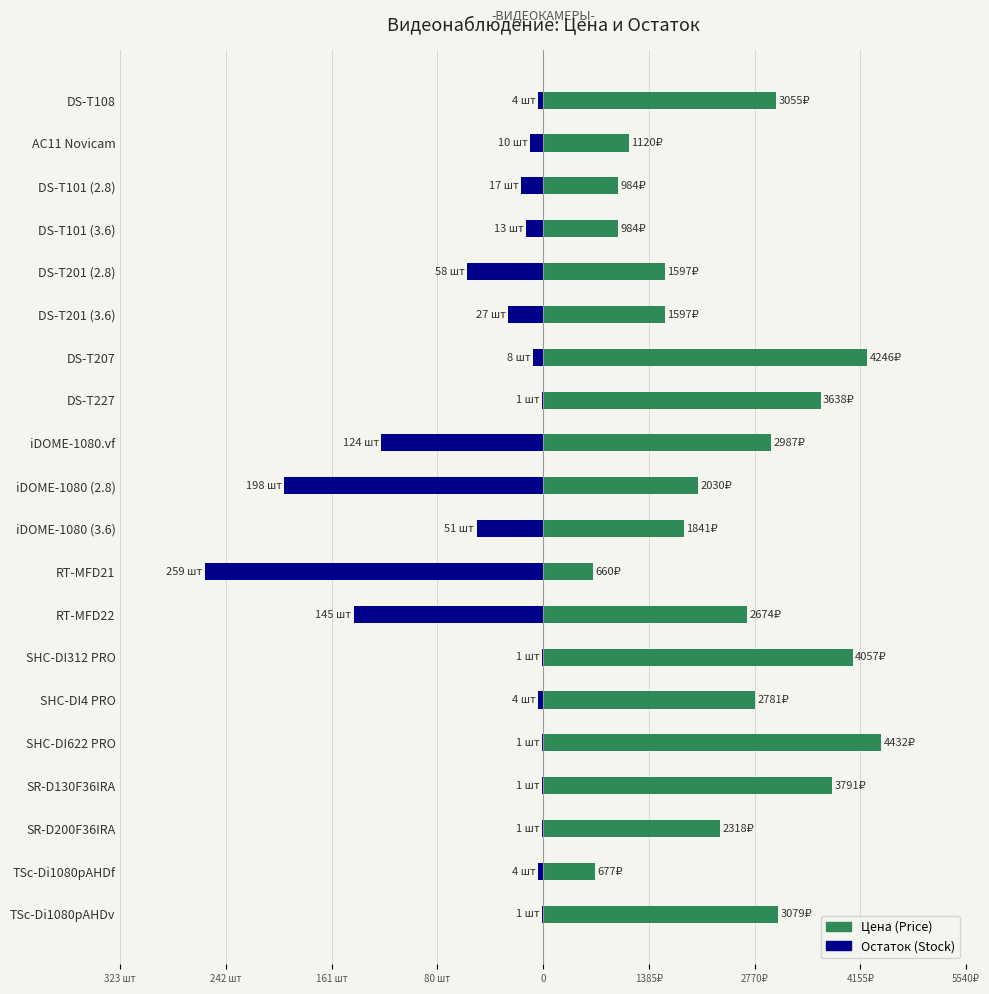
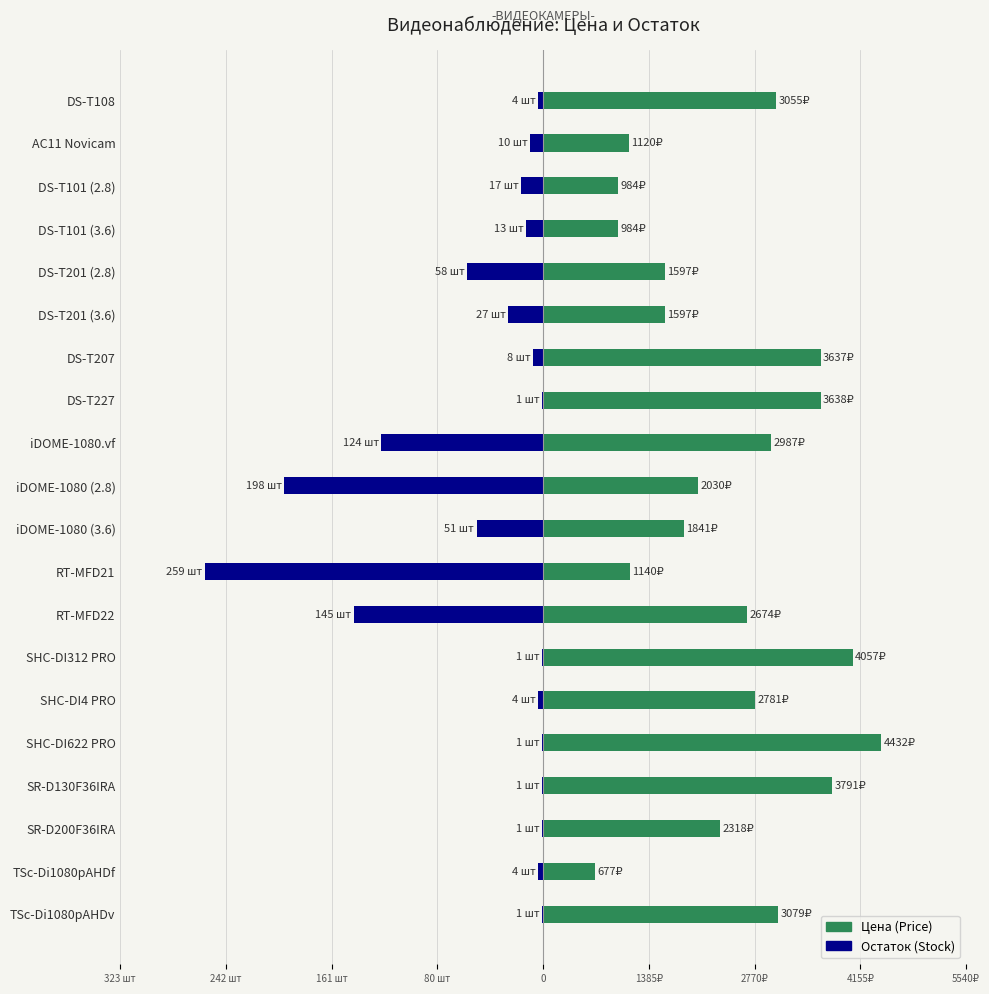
Цена (Price), DS-T207: 4246₽ -> 3637₽
Цена (Price), RT-MFD21: 660₽ -> 1140₽
